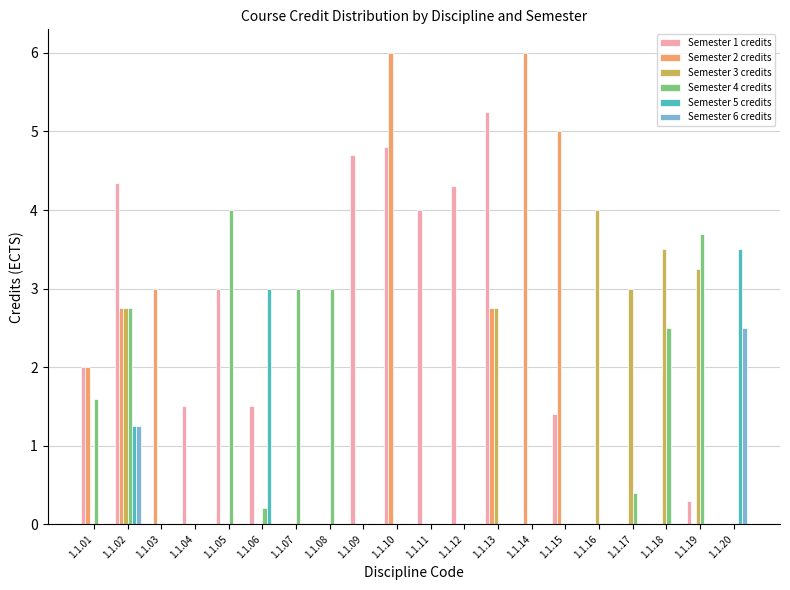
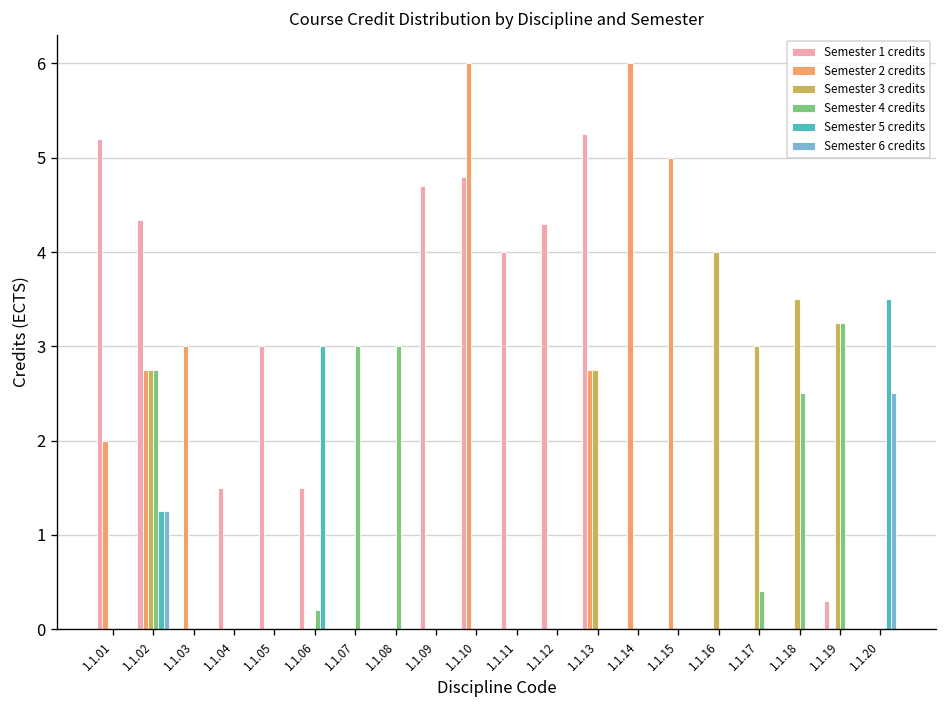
Semester 1 credits, 1.1.01: 2.0 -> 5.2
Semester 4 credits, 1.1.01: 1.6 -> 0.0
Semester 4 credits, 1.1.05: 4 -> 0
Semester 1 credits, 1.1.15: 1.4 -> 0.0
Semester 4 credits, 1.1.19: 3.7 -> 3.3
